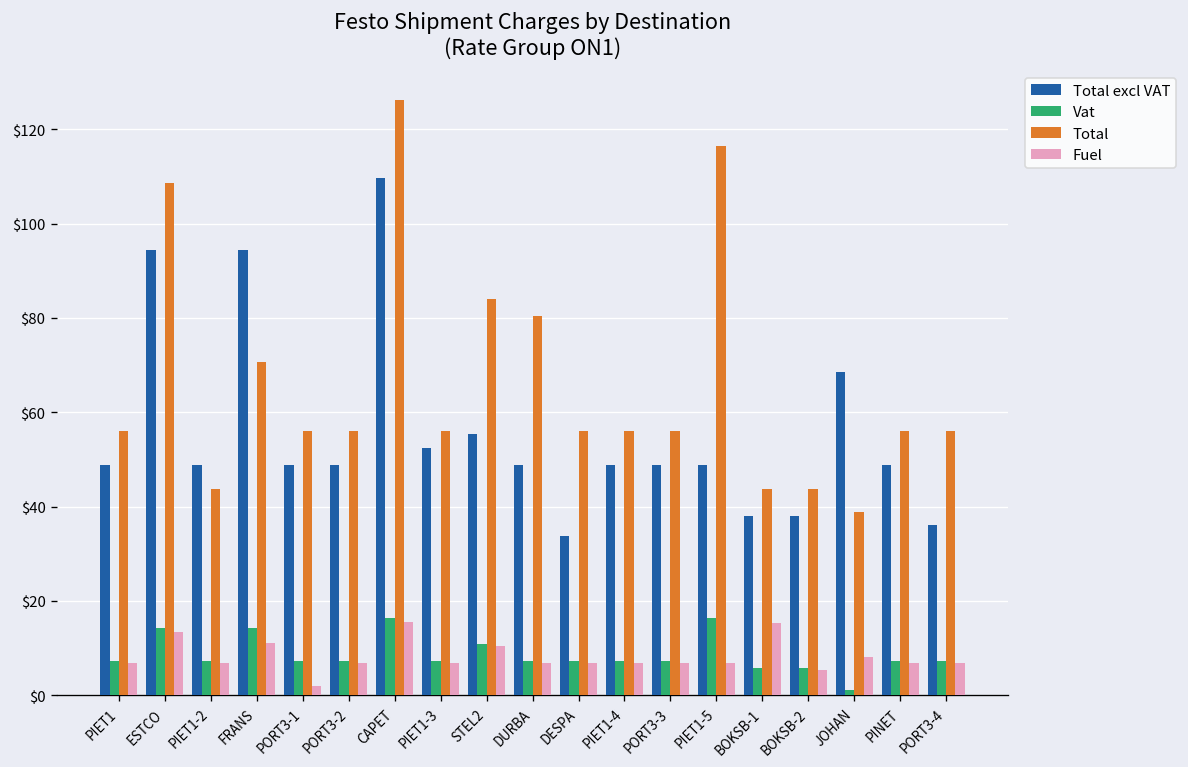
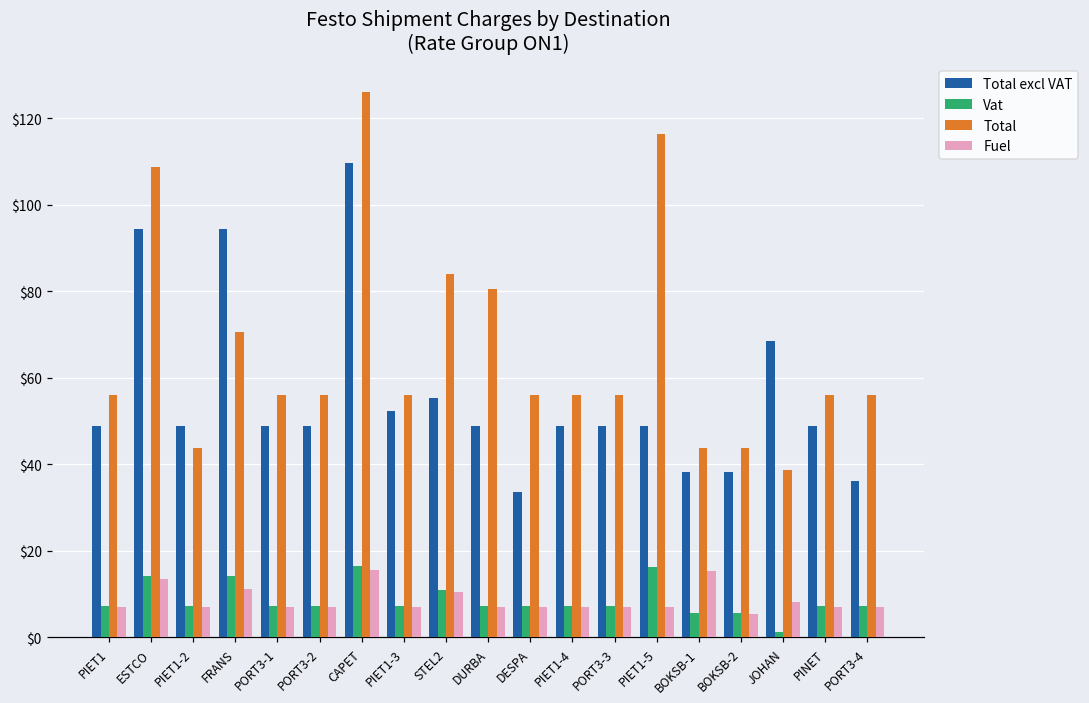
Fuel, PORT3-1: $2 -> $7
